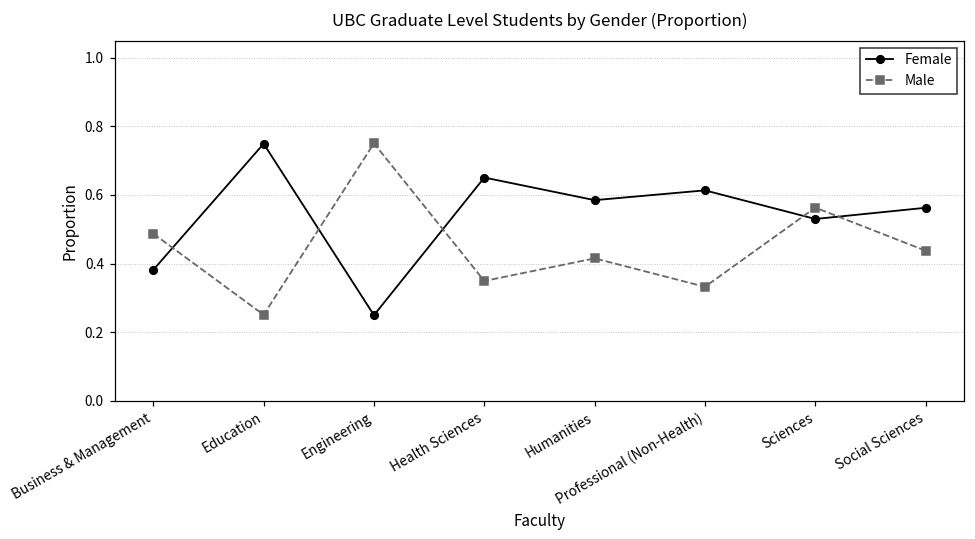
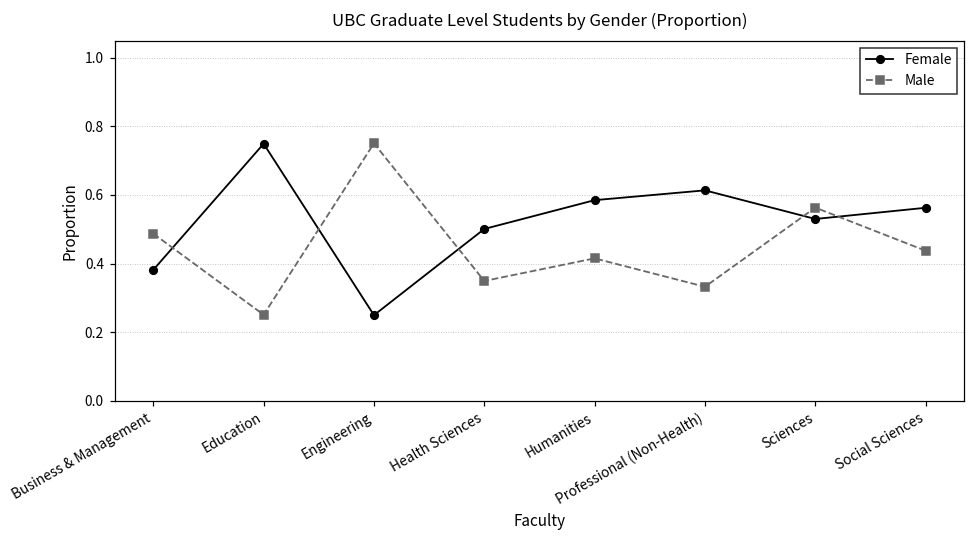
Female, Health Sciences: 0.65 -> 0.50
